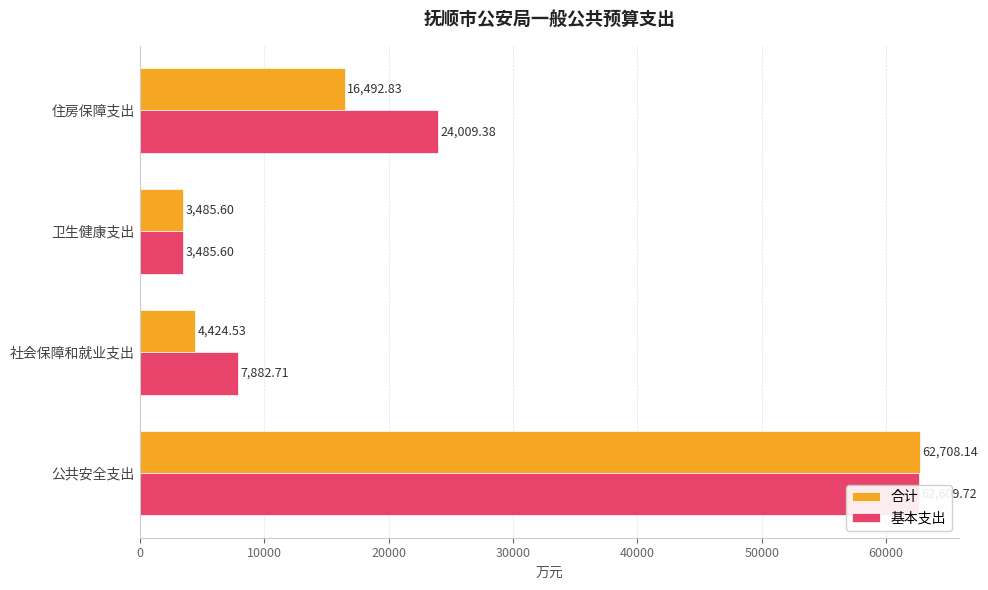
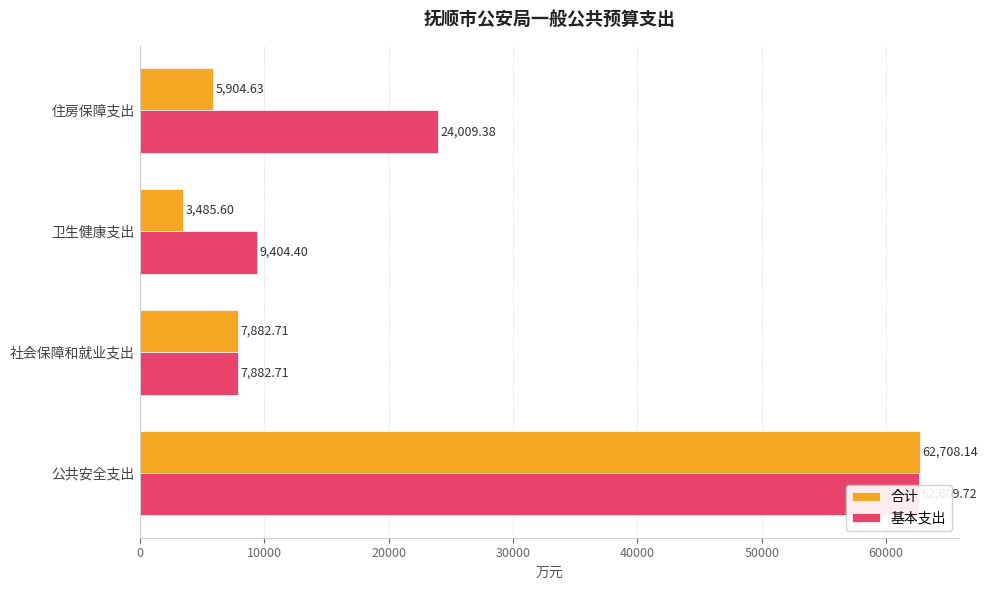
合计, 住房保障支出: 16,492.83 -> 5,904.63
基本支出, 卫生健康支出: 3,485.60 -> 9,404.40
合计, 社会保障和就业支出: 4,424.53 -> 7,882.71
